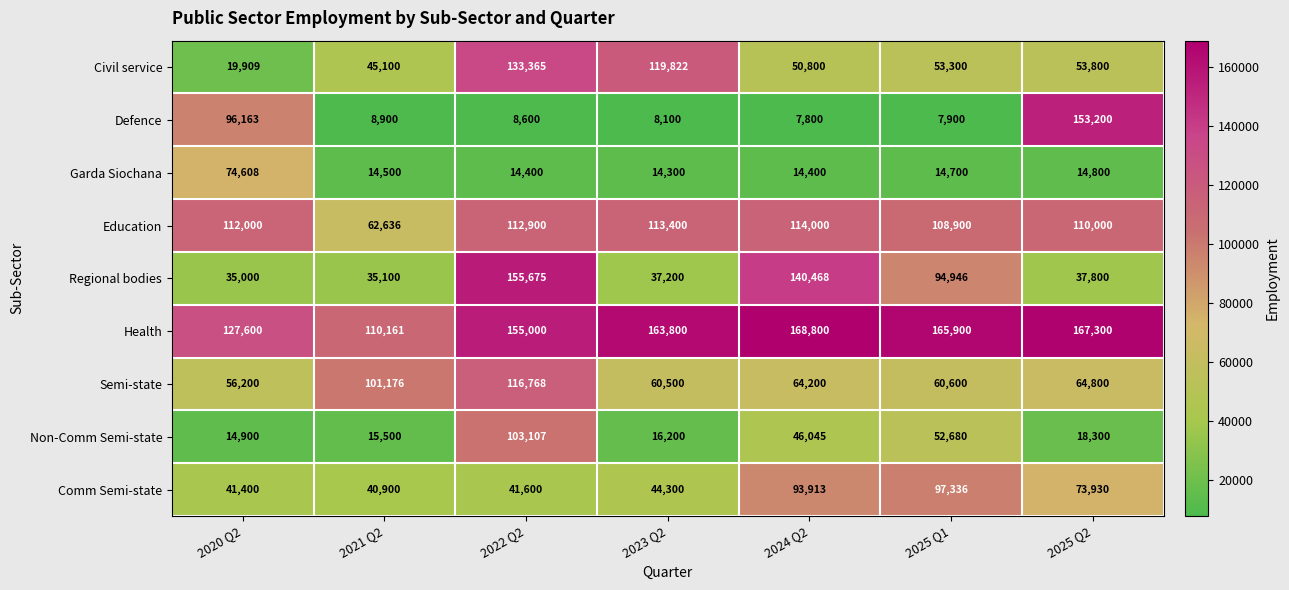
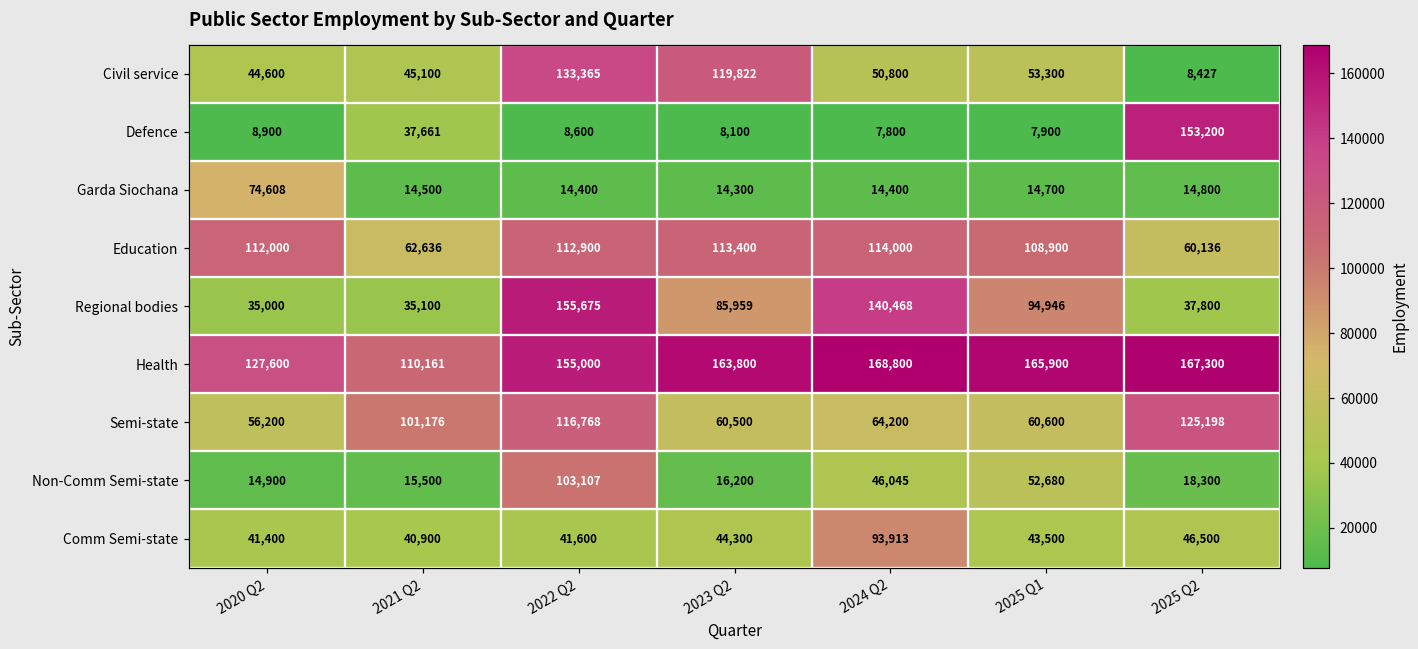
Civil service, 2020 Q2: 19,909 -> 44,600
Civil service, 2025 Q2: 53,800 -> 8,427
Defence, 2020 Q2: 96,163 -> 8,900
Defence, 2021 Q2: 8,900 -> 37,661
Education, 2025 Q2: 110,000 -> 60,136
Regional bodies, 2023 Q2: 37,200 -> 85,959
Semi-state, 2025 Q2: 64,800 -> 125,198
Comm Semi-state, 2025 Q1: 97,336 -> 43,500
Comm Semi-state, 2025 Q2: 73,930 -> 46,500
